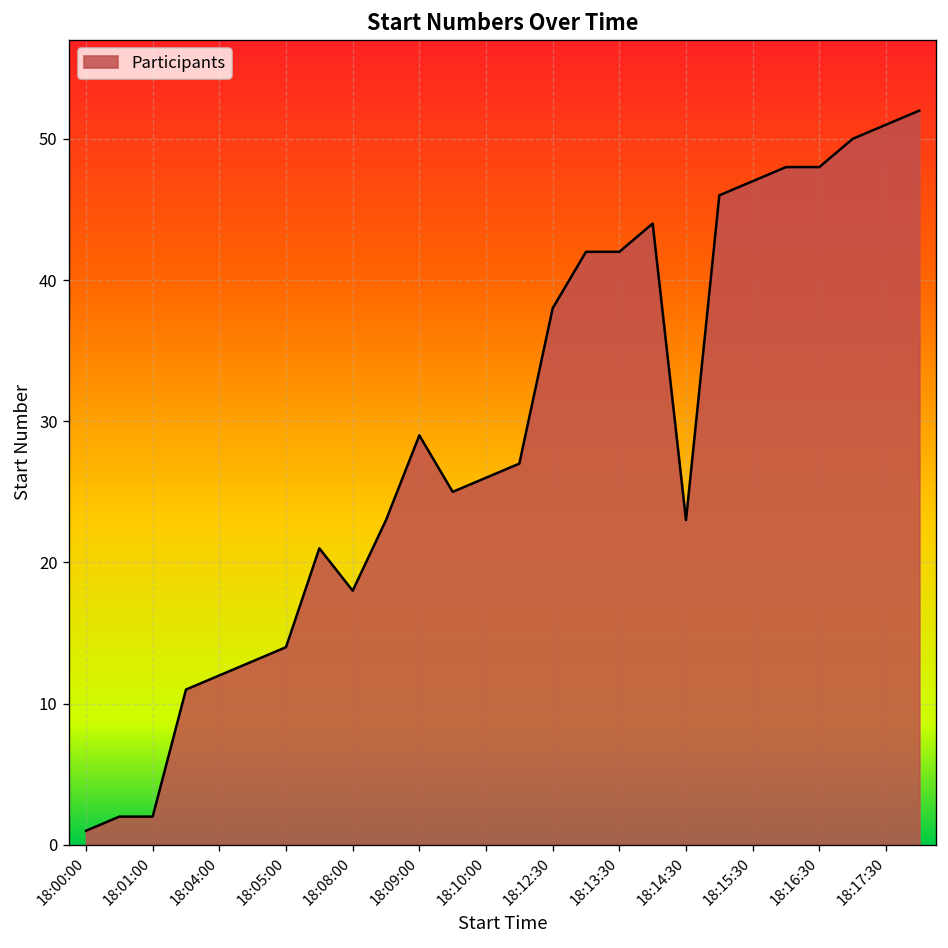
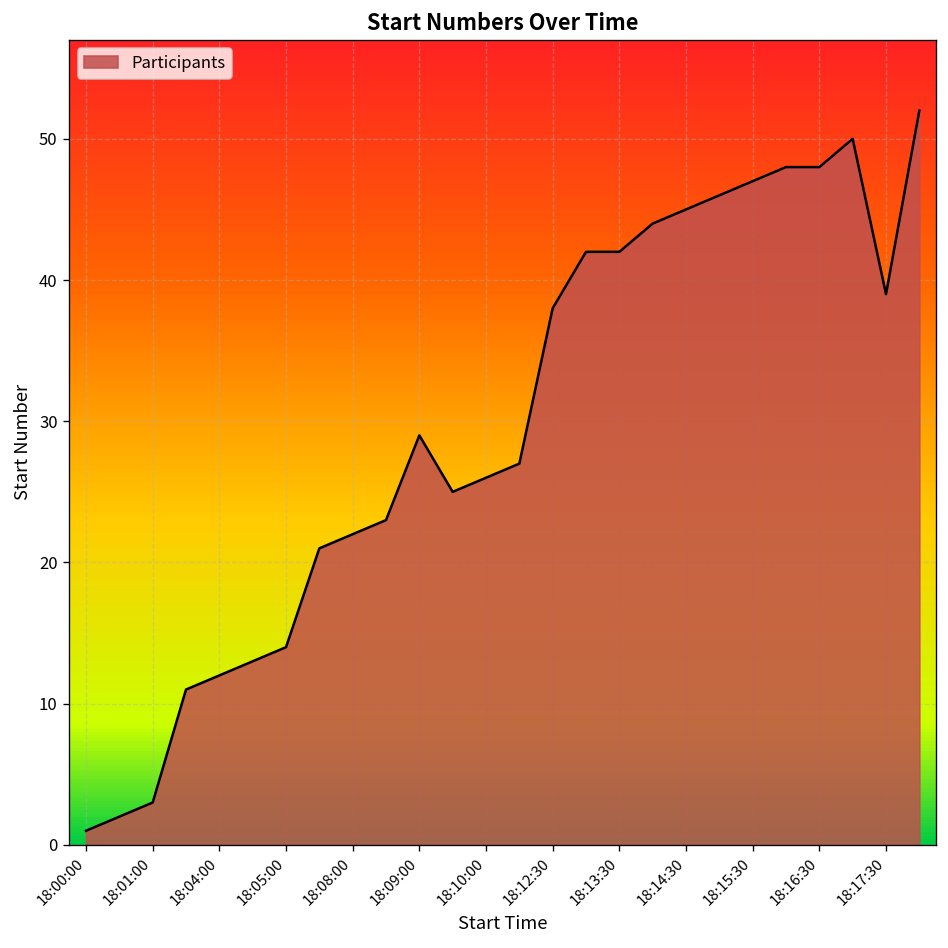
18:01:00: 2 -> 3
18:08:00: 18 -> 22
18:14:30: 23 -> 45
18:17:30: 51 -> 39
